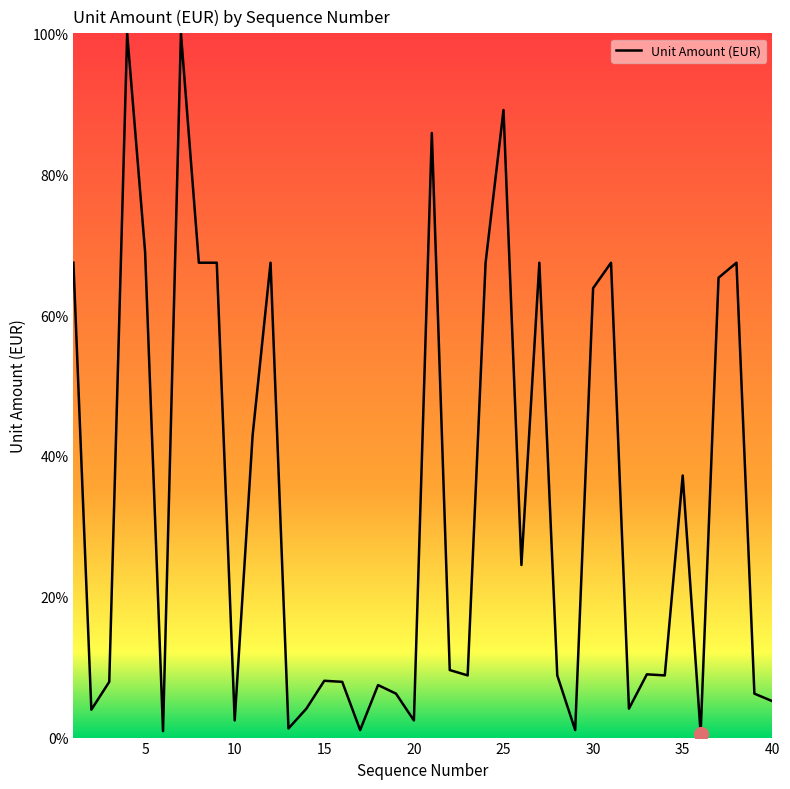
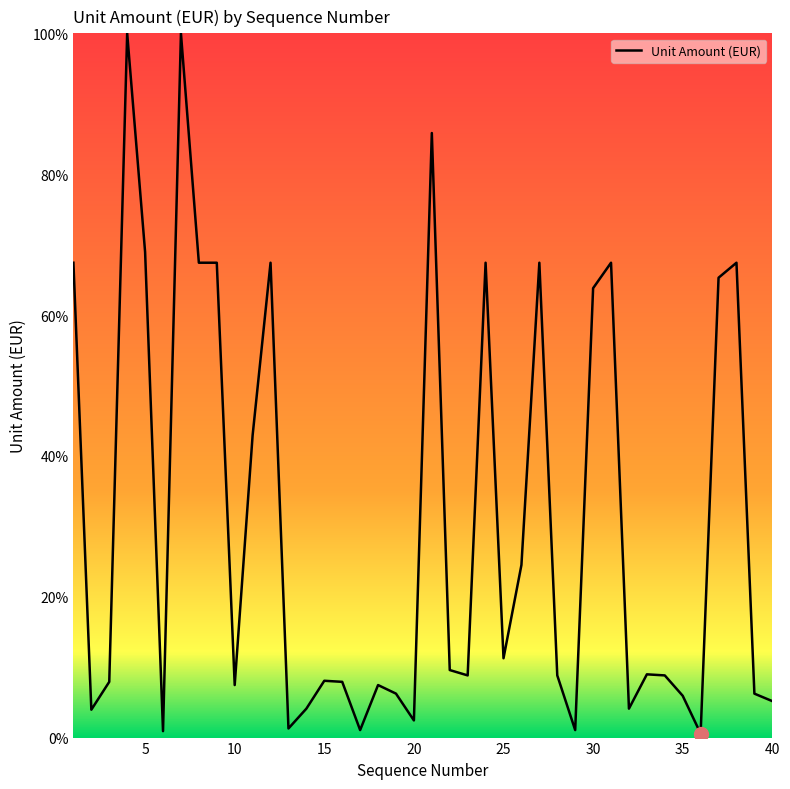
Unit Amount (EUR), 10: 2% -> 7%
Unit Amount (EUR), 25: 89% -> 11%
Unit Amount (EUR), 35: 37% -> 6%
